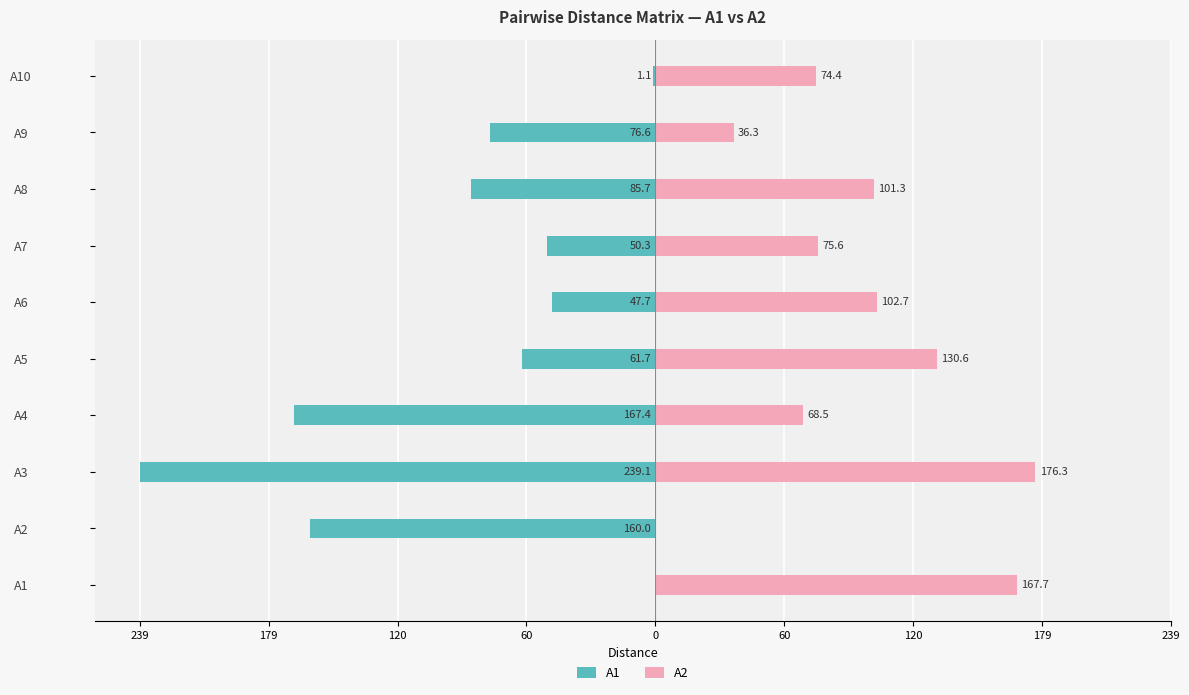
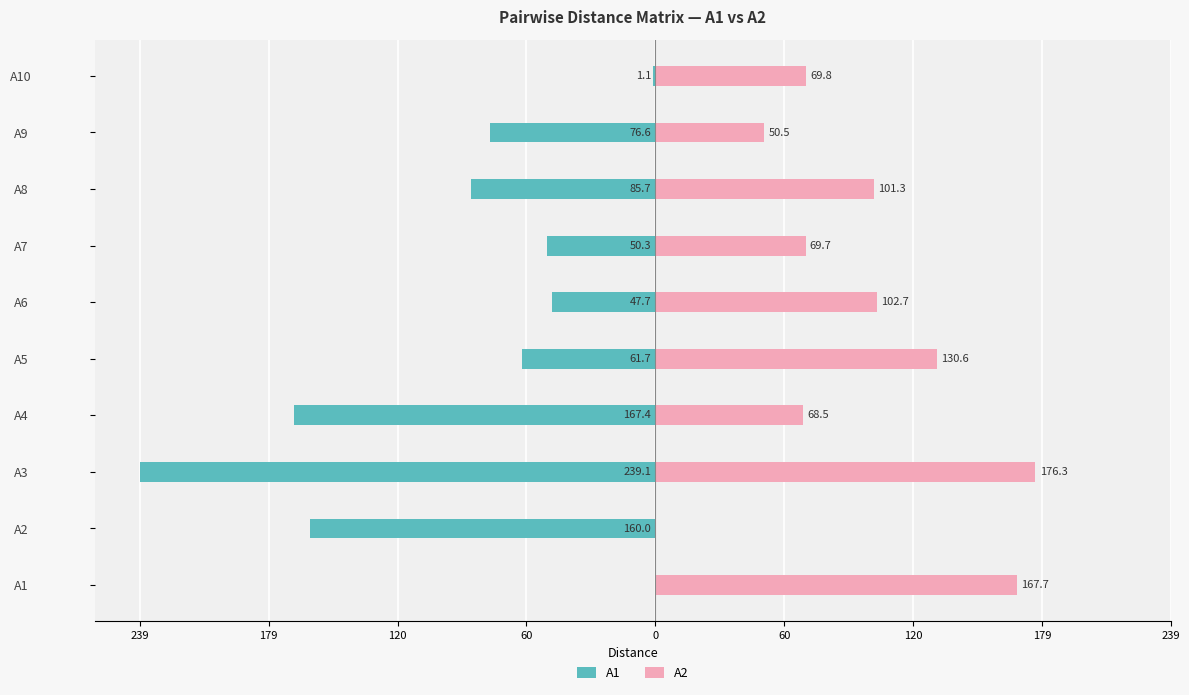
A2, A10: 74.4 -> 69.8
A2, A9: 36.3 -> 50.5
A2, A7: 75.6 -> 69.7
